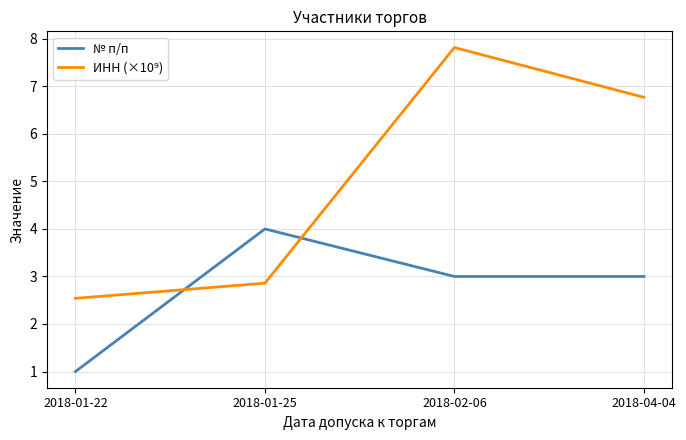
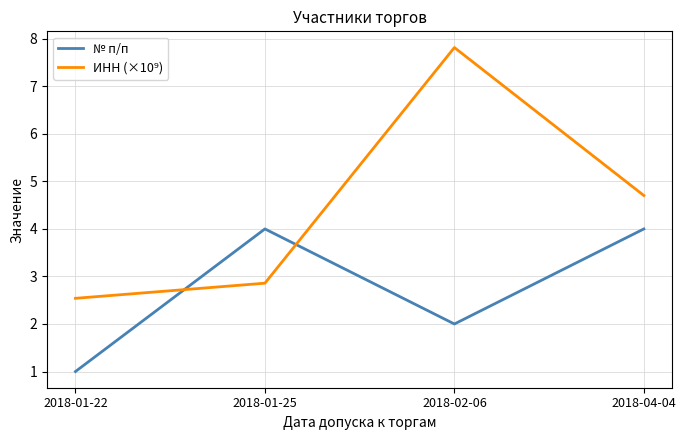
№ п/п, 2018-02-06: 3 -> 2
№ п/п, 2018-04-04: 3 -> 4
ИНН (×10⁹), 2018-04-04: 6.8 -> 4.7
